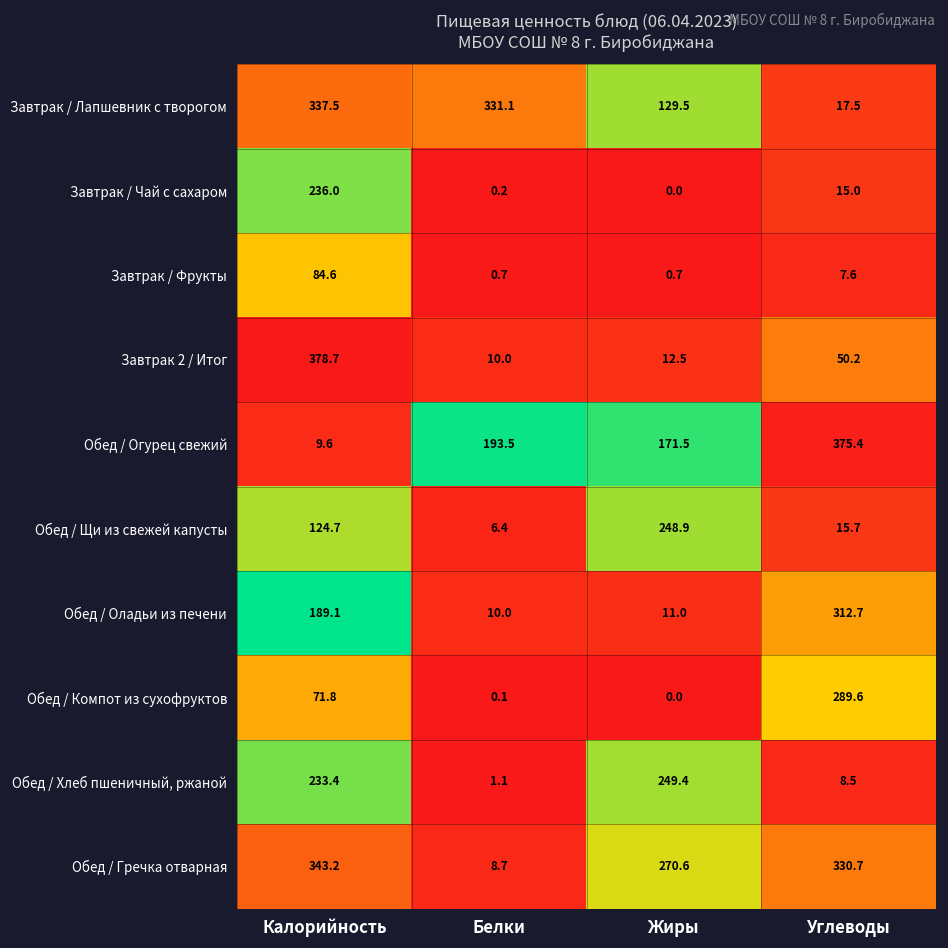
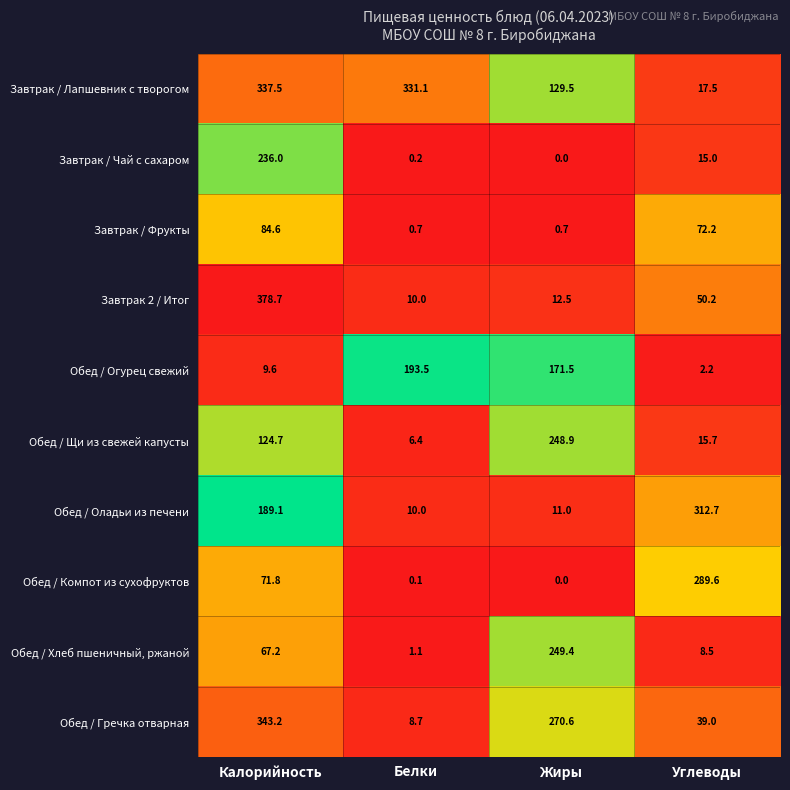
Завтрак / Фрукты, Углеводы: 7.6 -> 72.2
Обед / Огурец свежий, Углеводы: 375.4 -> 2.2
Обед / Хлеб пшеничный, ржаной, Калорийность: 233.4 -> 67.2
Обед / Гречка отварная, Углеводы: 330.7 -> 39.0
